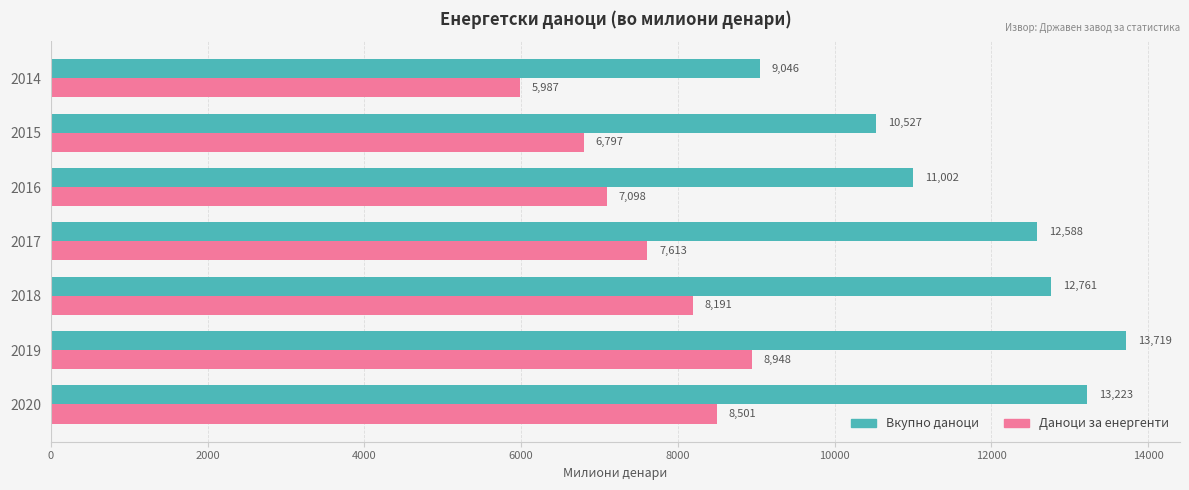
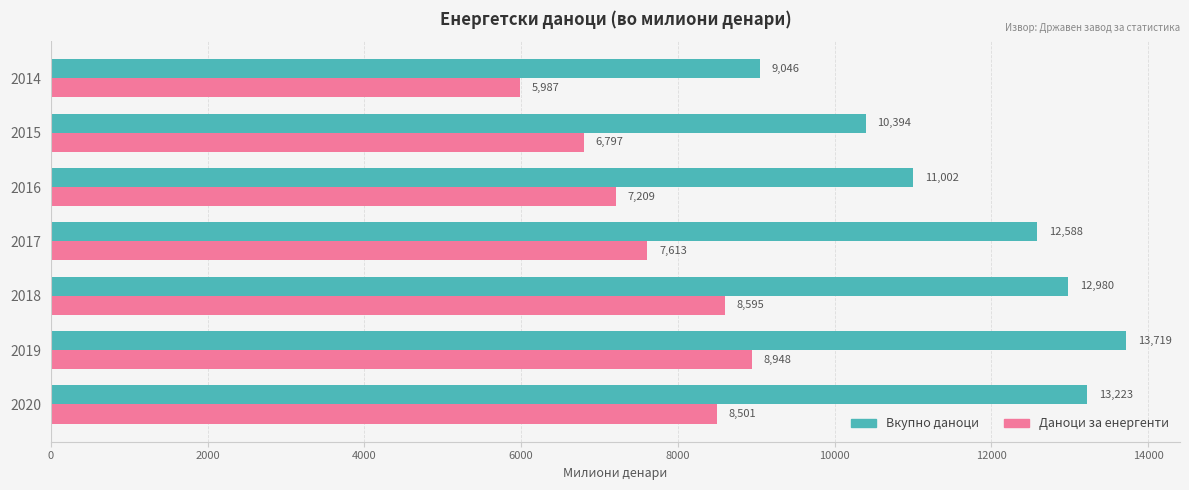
Вкупно даноци, 2015: 10,527 -> 10,394
Даноци за енергенти, 2016: 7,098 -> 7,209
Вкупно даноци, 2018: 12,761 -> 12,980
Даноци за енергенти, 2018: 8,191 -> 8,595
